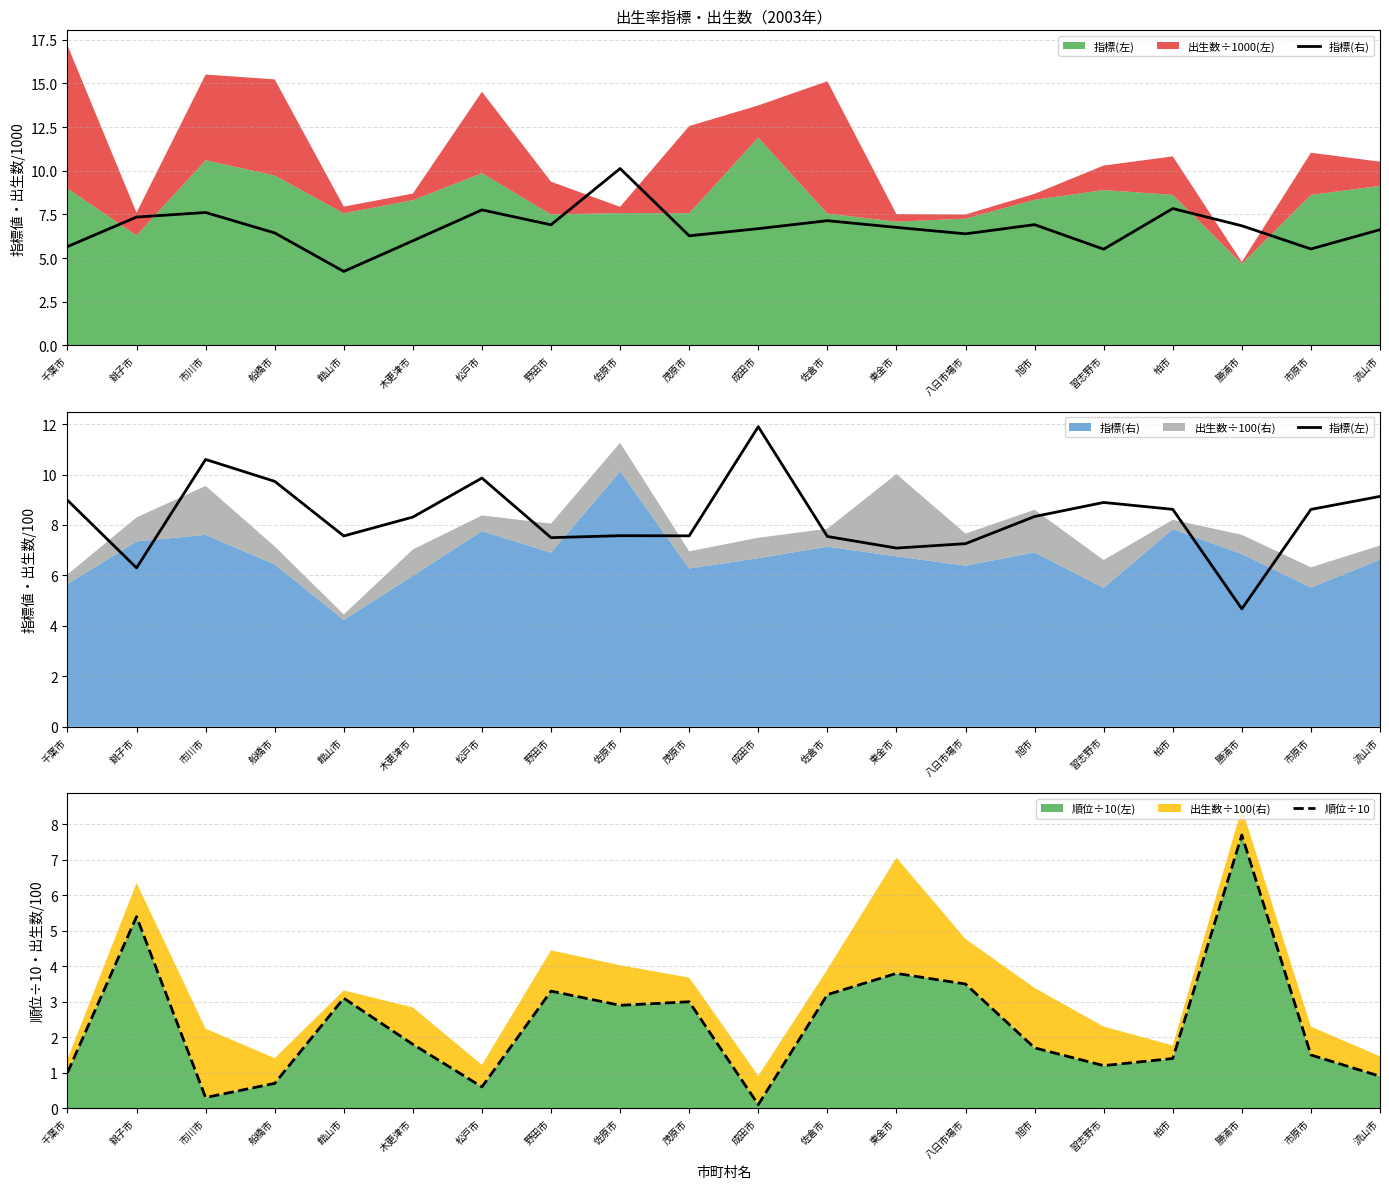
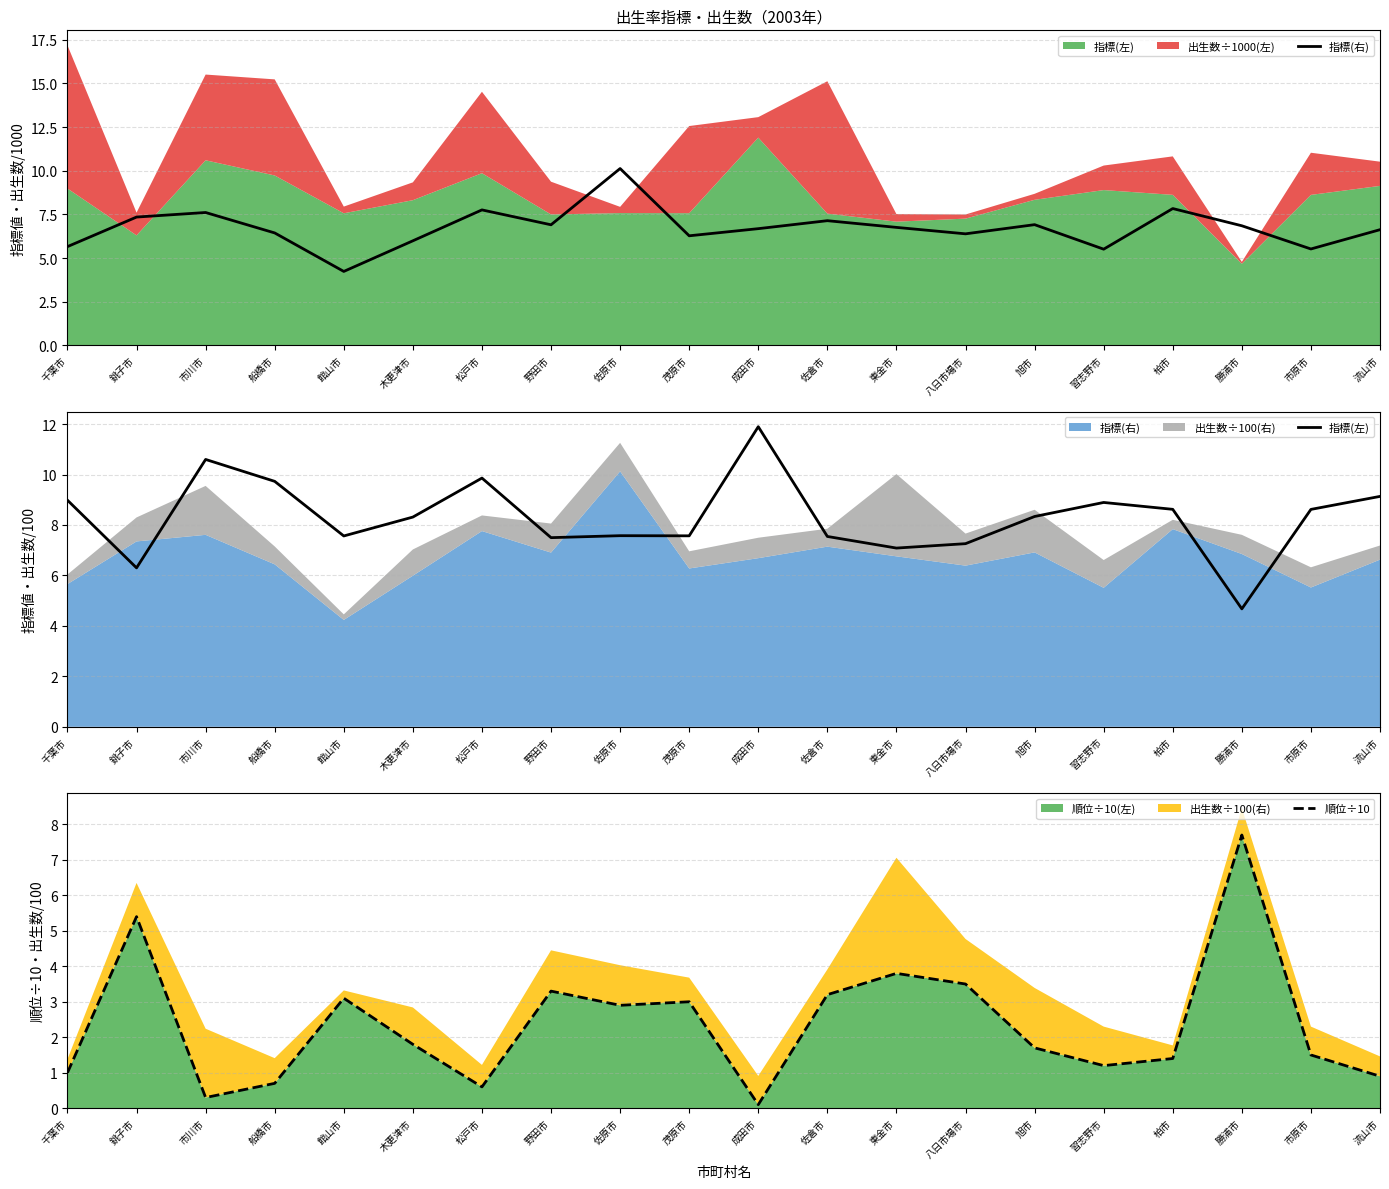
出生率指標・出生数（2003年）, 出生数÷1000(左), 木更津市: 0.4 -> 1.0
出生率指標・出生数（2003年）, 出生数÷1000(左), 成田市: 1.8 -> 1.2
